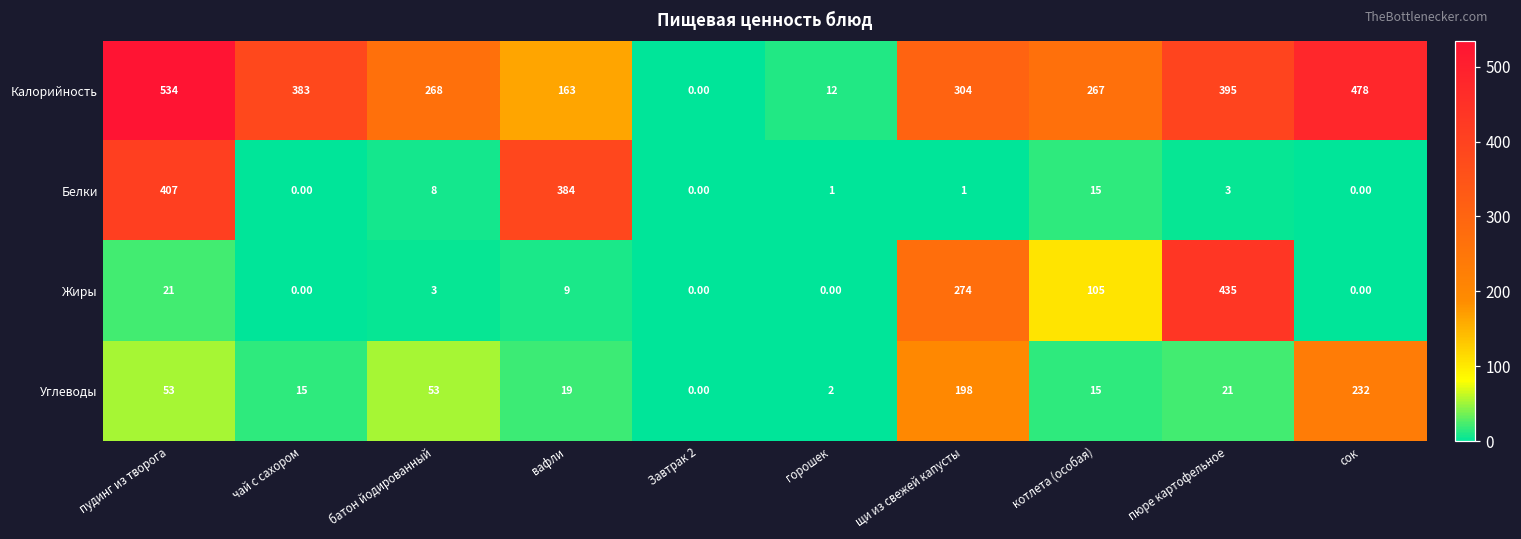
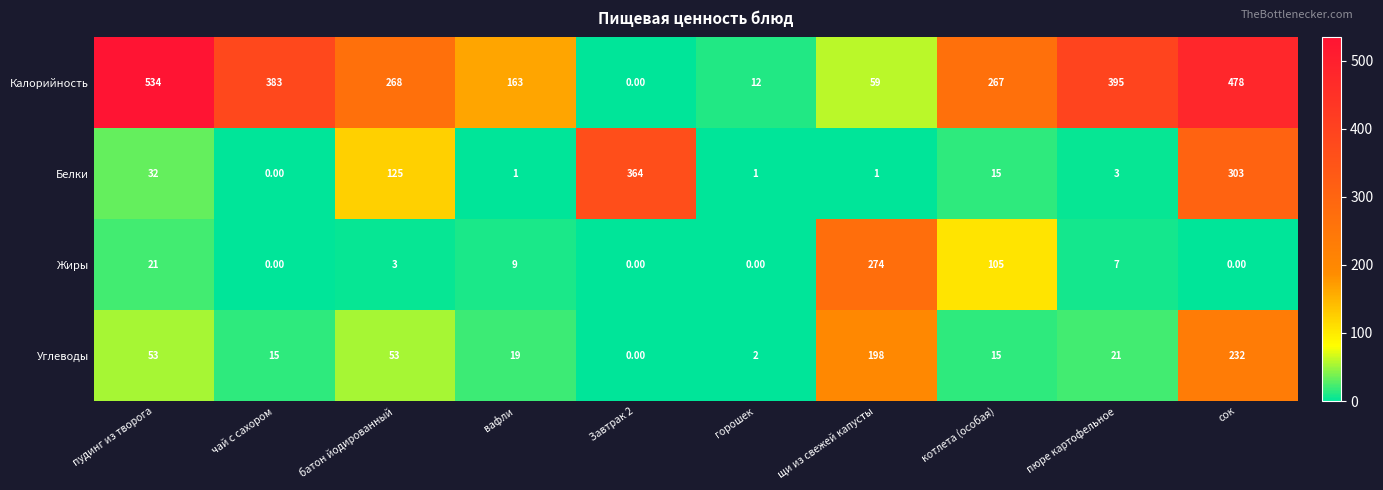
Калорийность, щи из свежей капусты: 304 -> 59
Белки, пудинг из творога: 407 -> 32
Белки, батон йодированный: 8 -> 125
Белки, вафли: 384 -> 1
Белки, Завтрак 2: 0.00 -> 364
Белки, сок: 0.00 -> 303
Жиры, пюре картофельное: 435 -> 7
